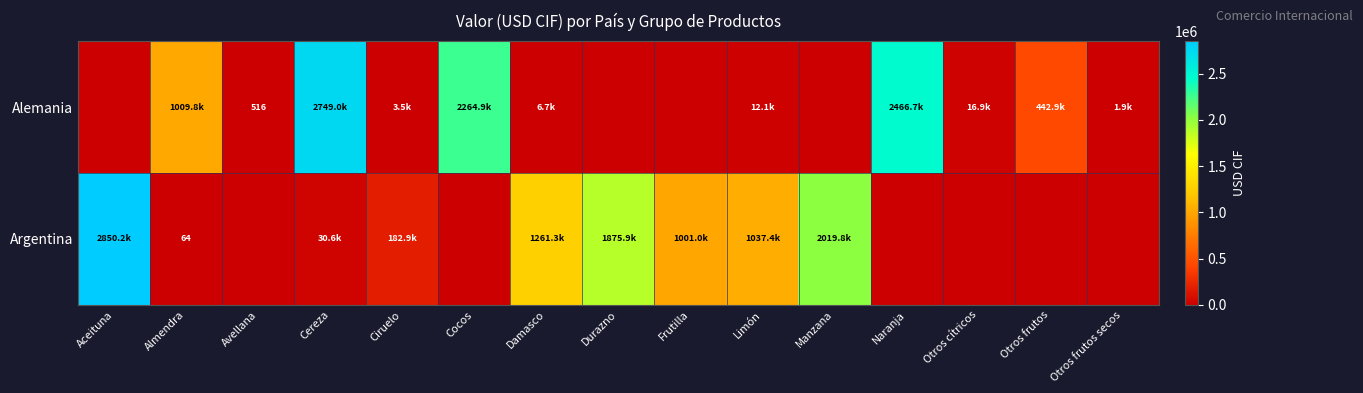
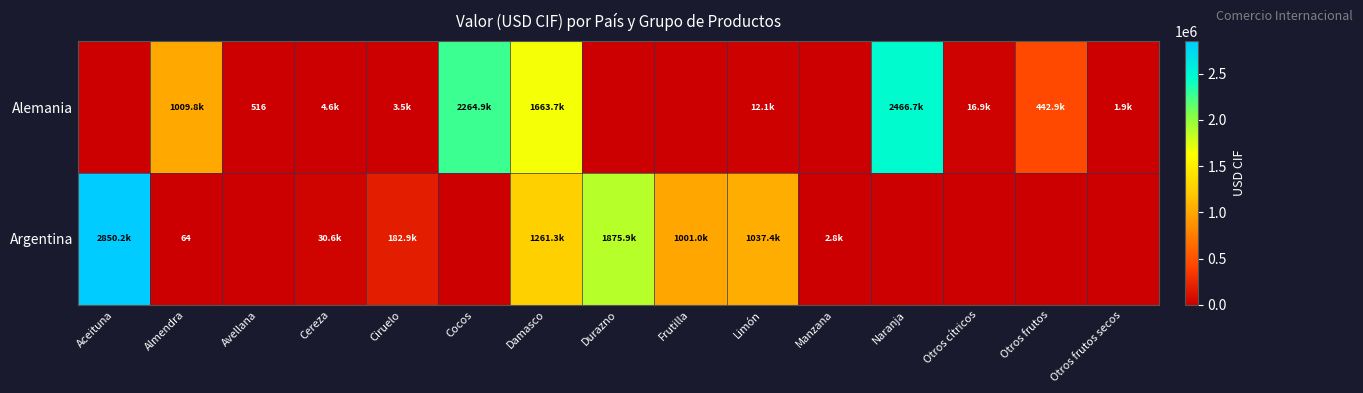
Alemania, Cereza: 2749.0k -> 4.6k
Alemania, Damasco: 6.7k -> 1663.7k
Argentina, Manzana: 2019.8k -> 2.8k
